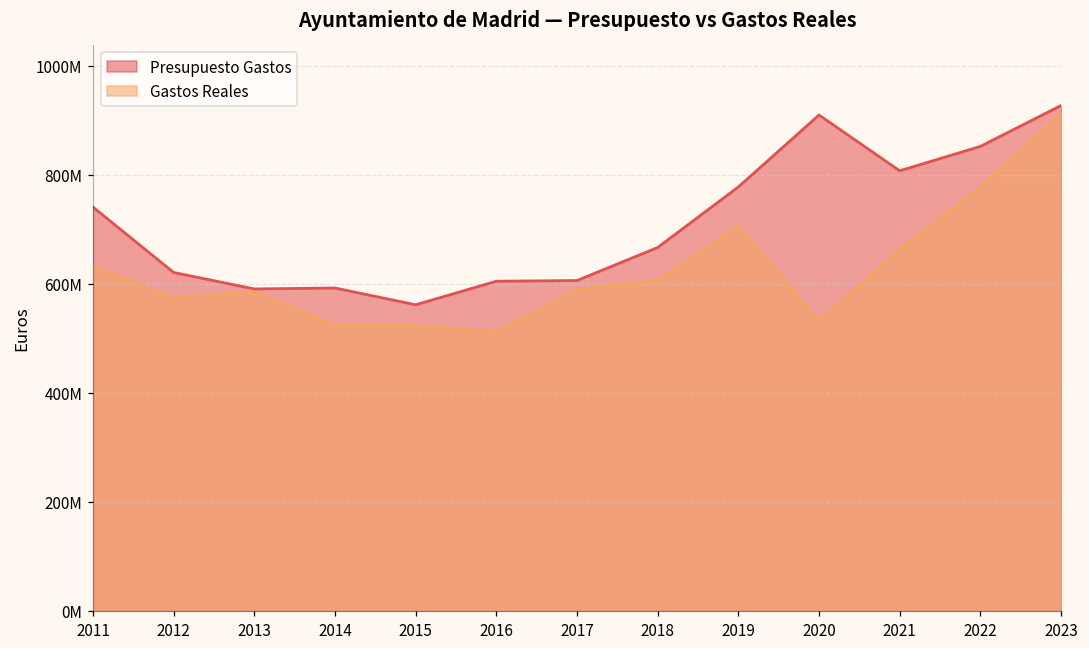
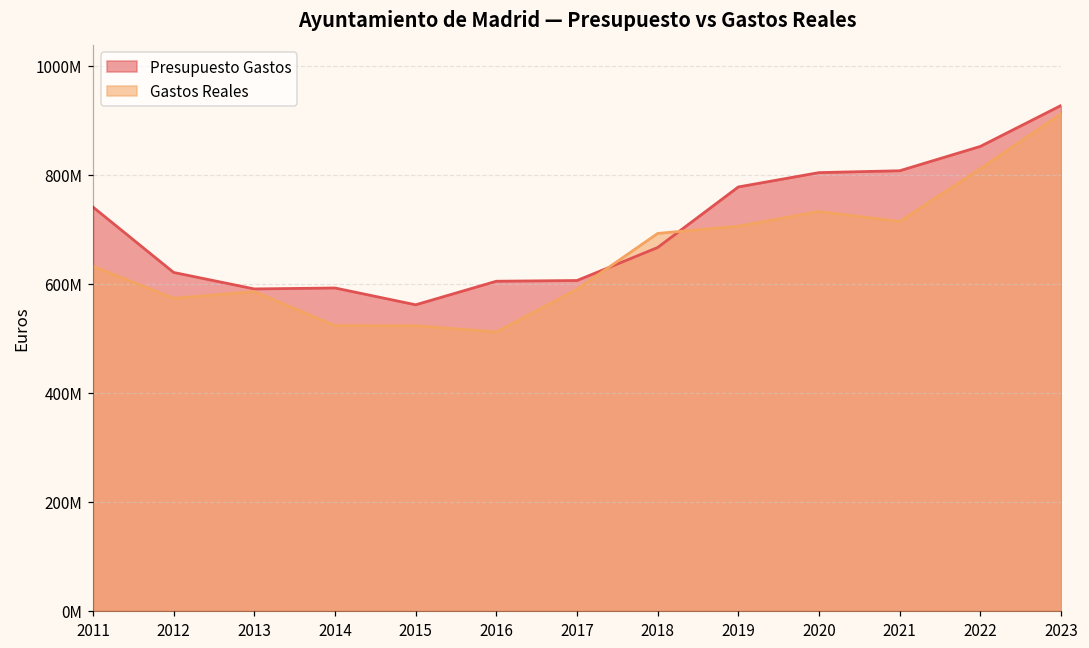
Gastos Reales, 2018: 610000000 -> 690000000
Presupuesto Gastos, 2020: 910000000 -> 800000000
Gastos Reales, 2020: 530000000 -> 730000000
Gastos Reales, 2021: 660000000 -> 710000000
Gastos Reales, 2022: 780000000 -> 810000000
